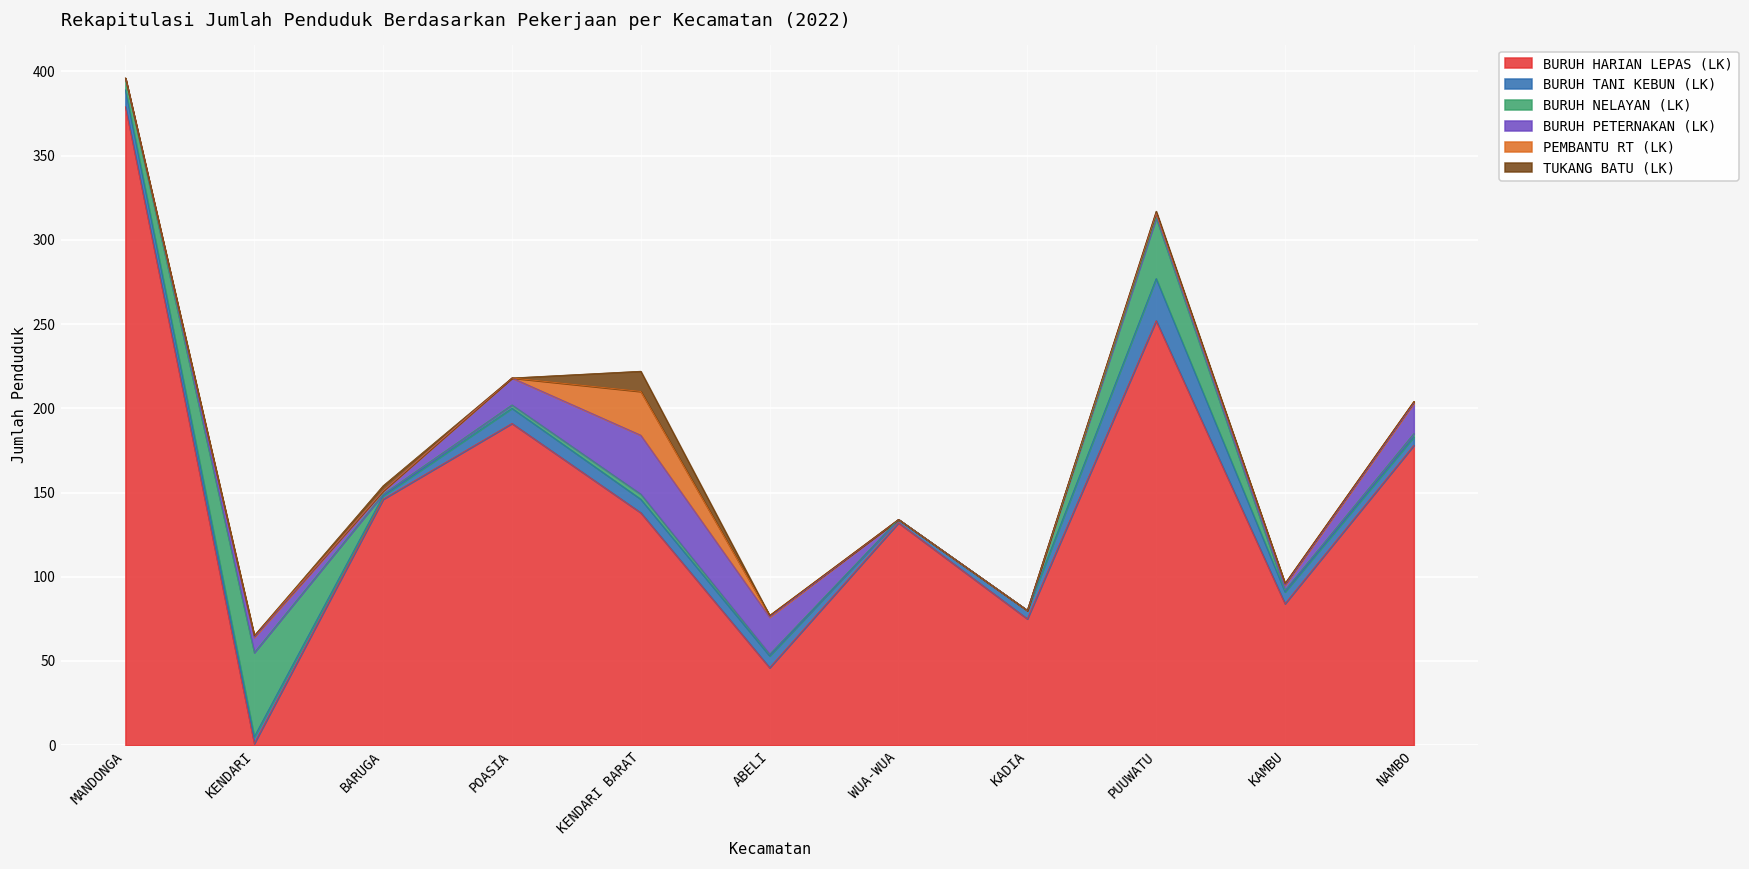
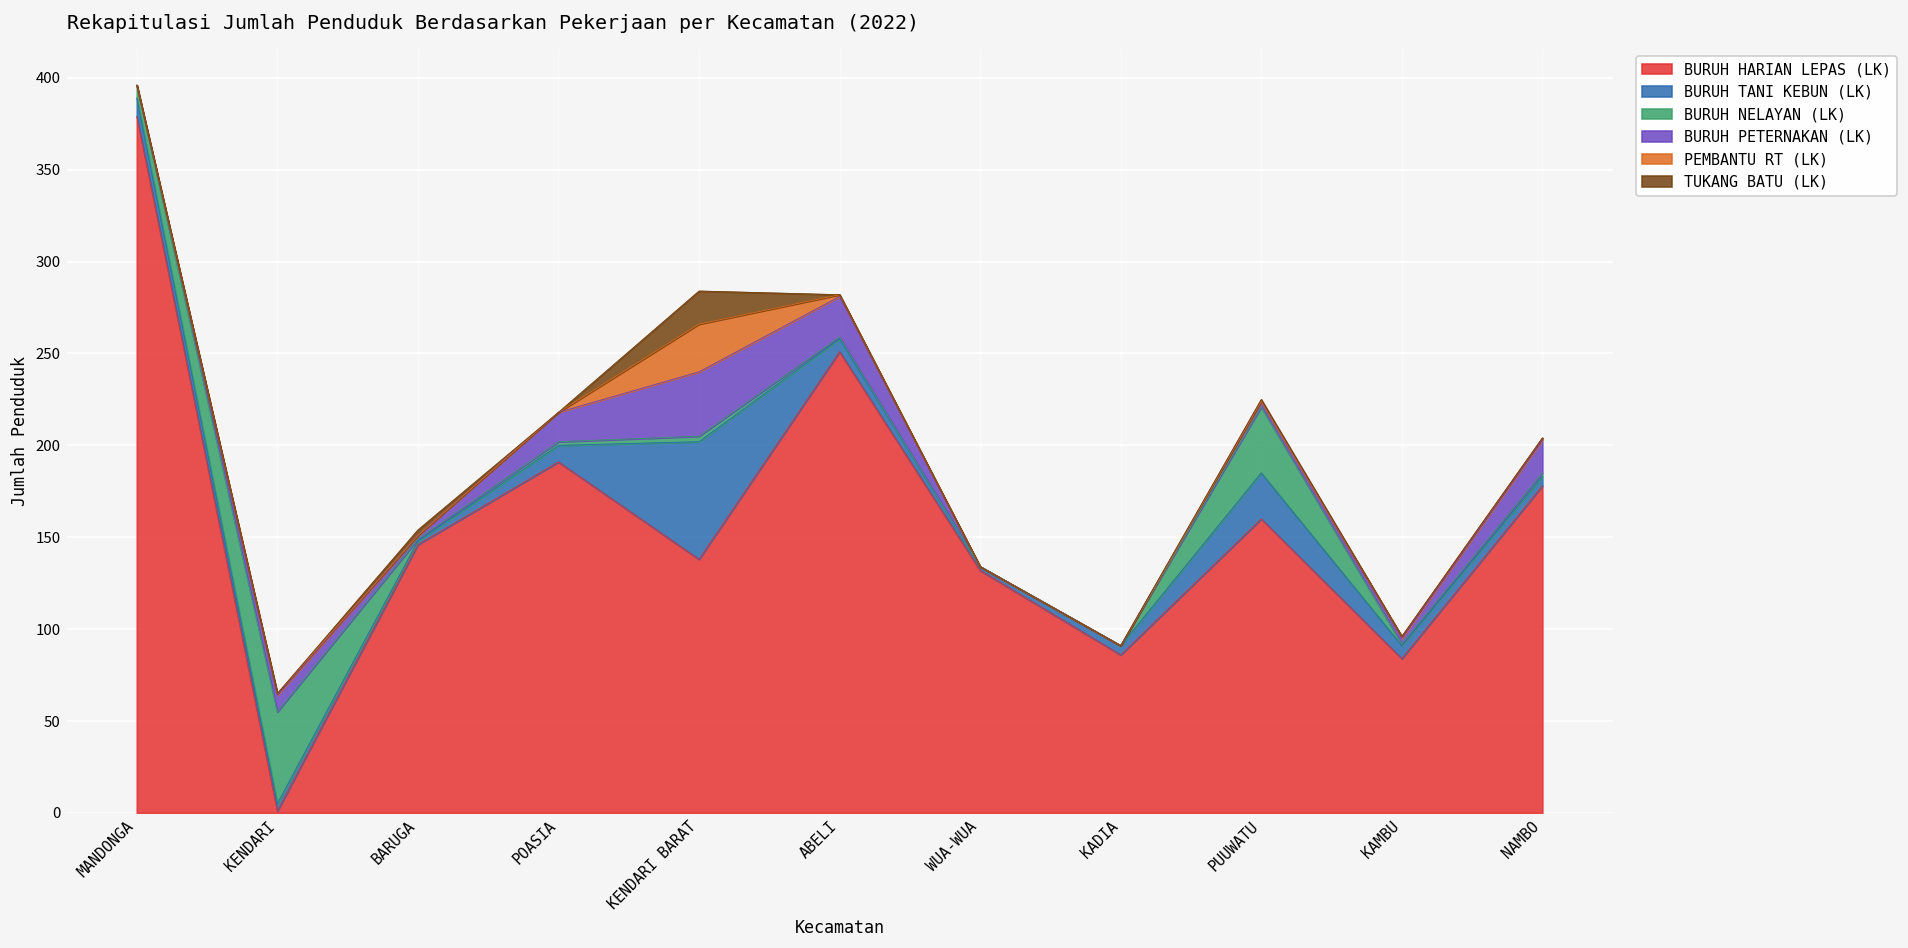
BURUH TANI KEBUN (LK), KENDARI BARAT: 8 -> 64
TUKANG BATU (LK), KENDARI BARAT: 12 -> 18
BURUH HARIAN LEPAS (LK), ABELI: 46 -> 251
BURUH HARIAN LEPAS (LK), KADIA: 75 -> 86
BURUH HARIAN LEPAS (LK), PUUWATU: 252 -> 160
